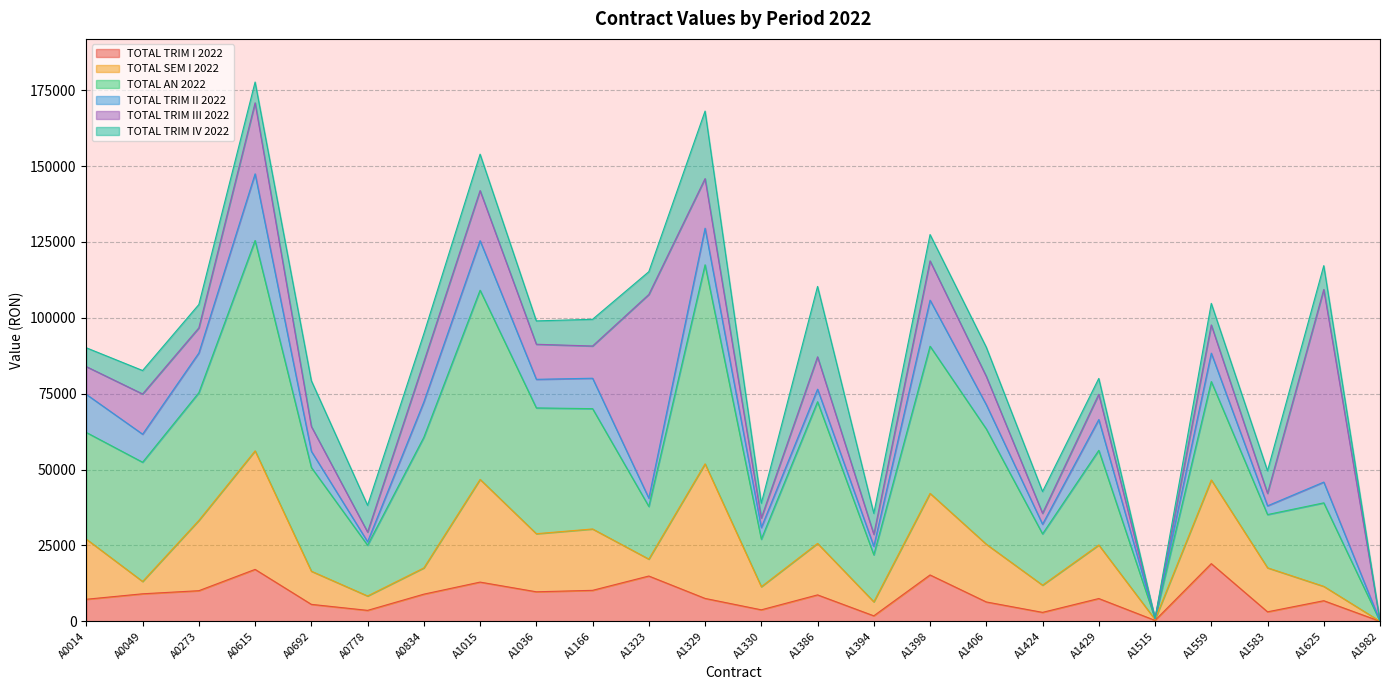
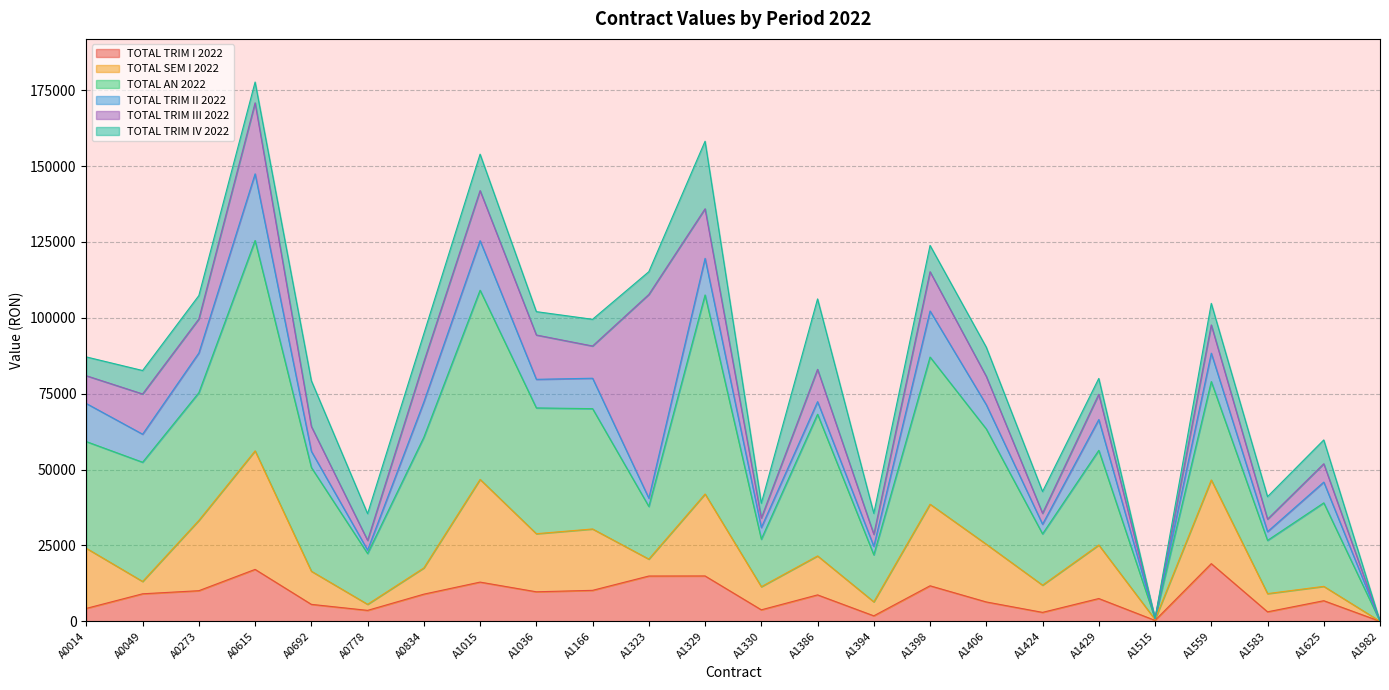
TOTAL TRIM I 2022, A0014: 7000 -> 4000
TOTAL TRIM III 2022, A0273: 8000 -> 11000
TOTAL SEM I 2022, A0778: 5000 -> 2000
TOTAL TRIM III 2022, A1036: 12000 -> 15000
TOTAL TRIM I 2022, A1329: 8000 -> 15000
TOTAL SEM I 2022, A1329: 44000 -> 27000
TOTAL SEM I 2022, A1386: 17000 -> 13000
TOTAL TRIM I 2022, A1398: 15000 -> 12000
TOTAL SEM I 2022, A1583: 15000 -> 6000
TOTAL TRIM III 2022, A1625: 63000 -> 6000
